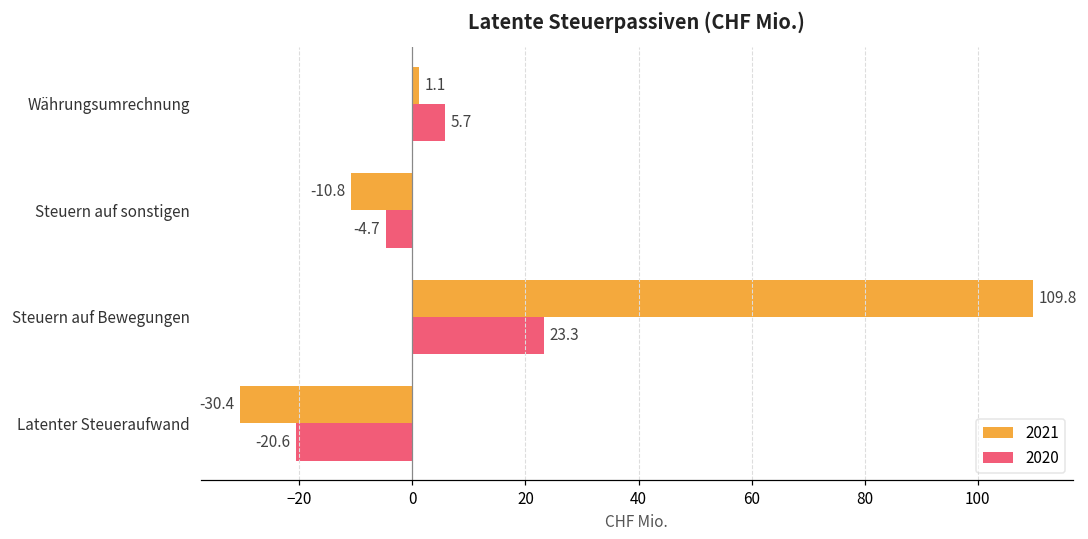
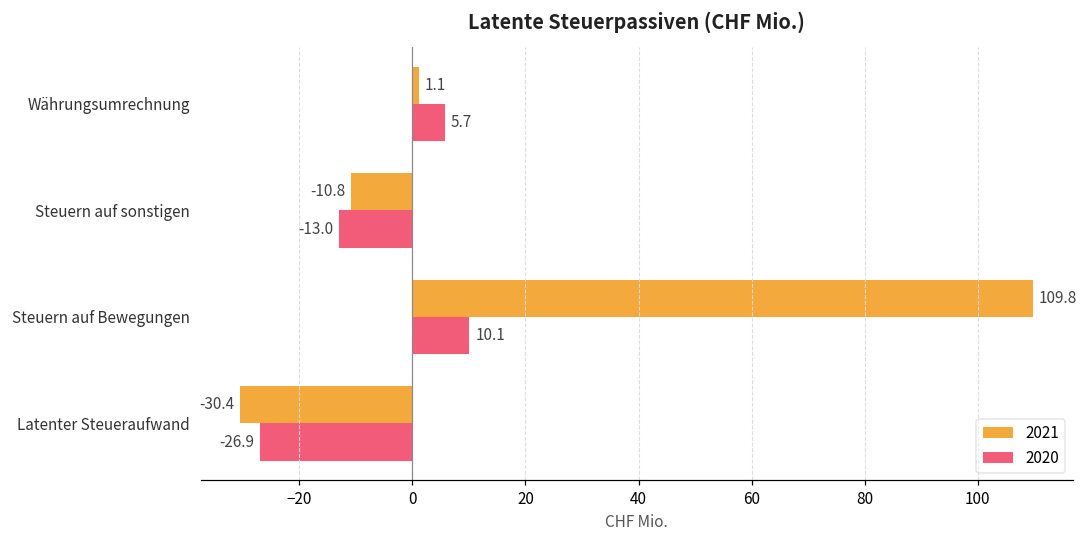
2020, Steuern auf sonstigen: -4.7 -> -13.0
2020, Steuern auf Bewegungen: 23.3 -> 10.1
2020, Latenter Steueraufwand: -20.6 -> -26.9
